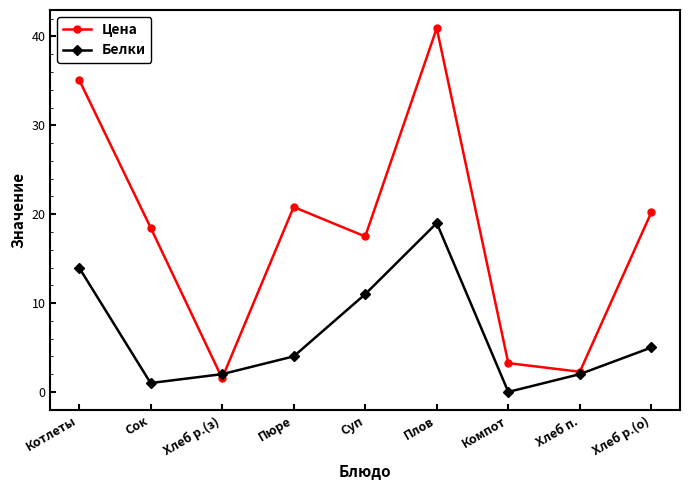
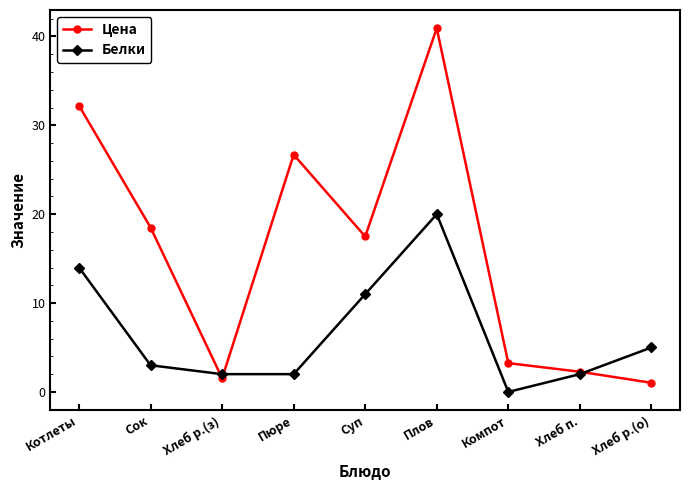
Цена, Котлеты: 35 -> 32
Белки, Сок: 1 -> 3
Цена, Пюре: 21 -> 27
Белки, Пюре: 4 -> 2
Белки, Плов: 19 -> 20
Цена, Хлеб р.(о): 20 -> 1
